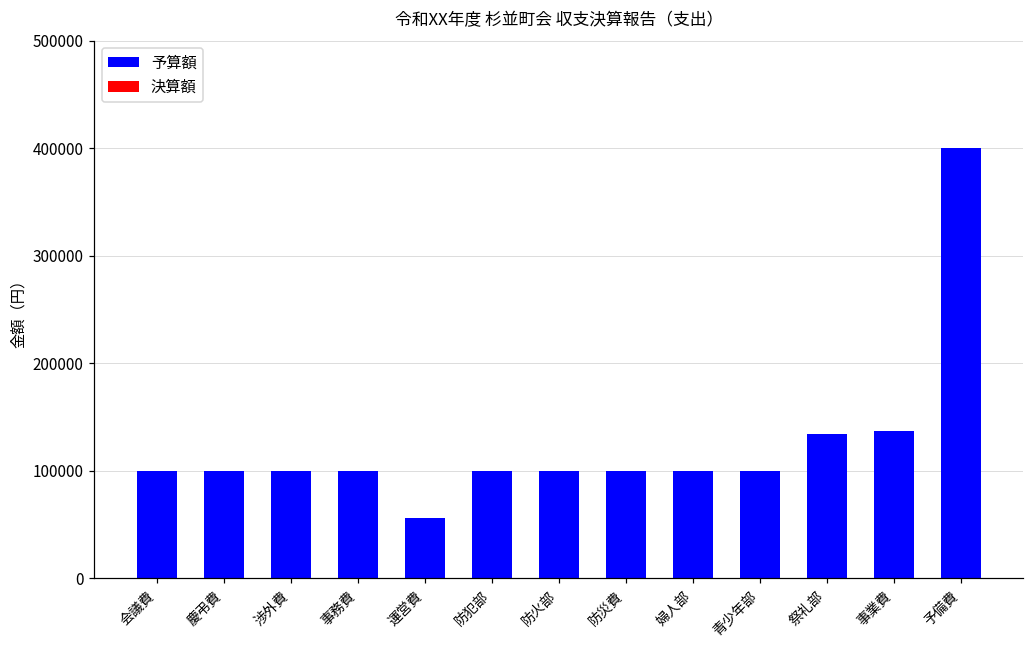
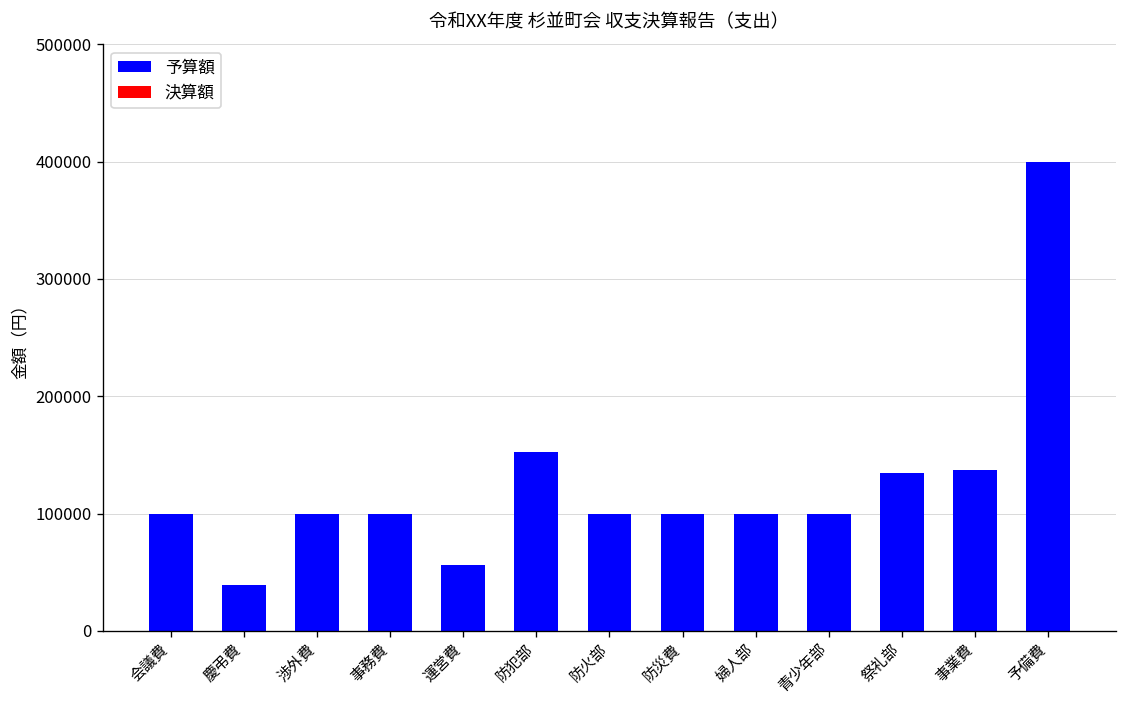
予算額, 慶弔費: 100000 -> 40000
予算額, 防犯部: 100000 -> 150000
